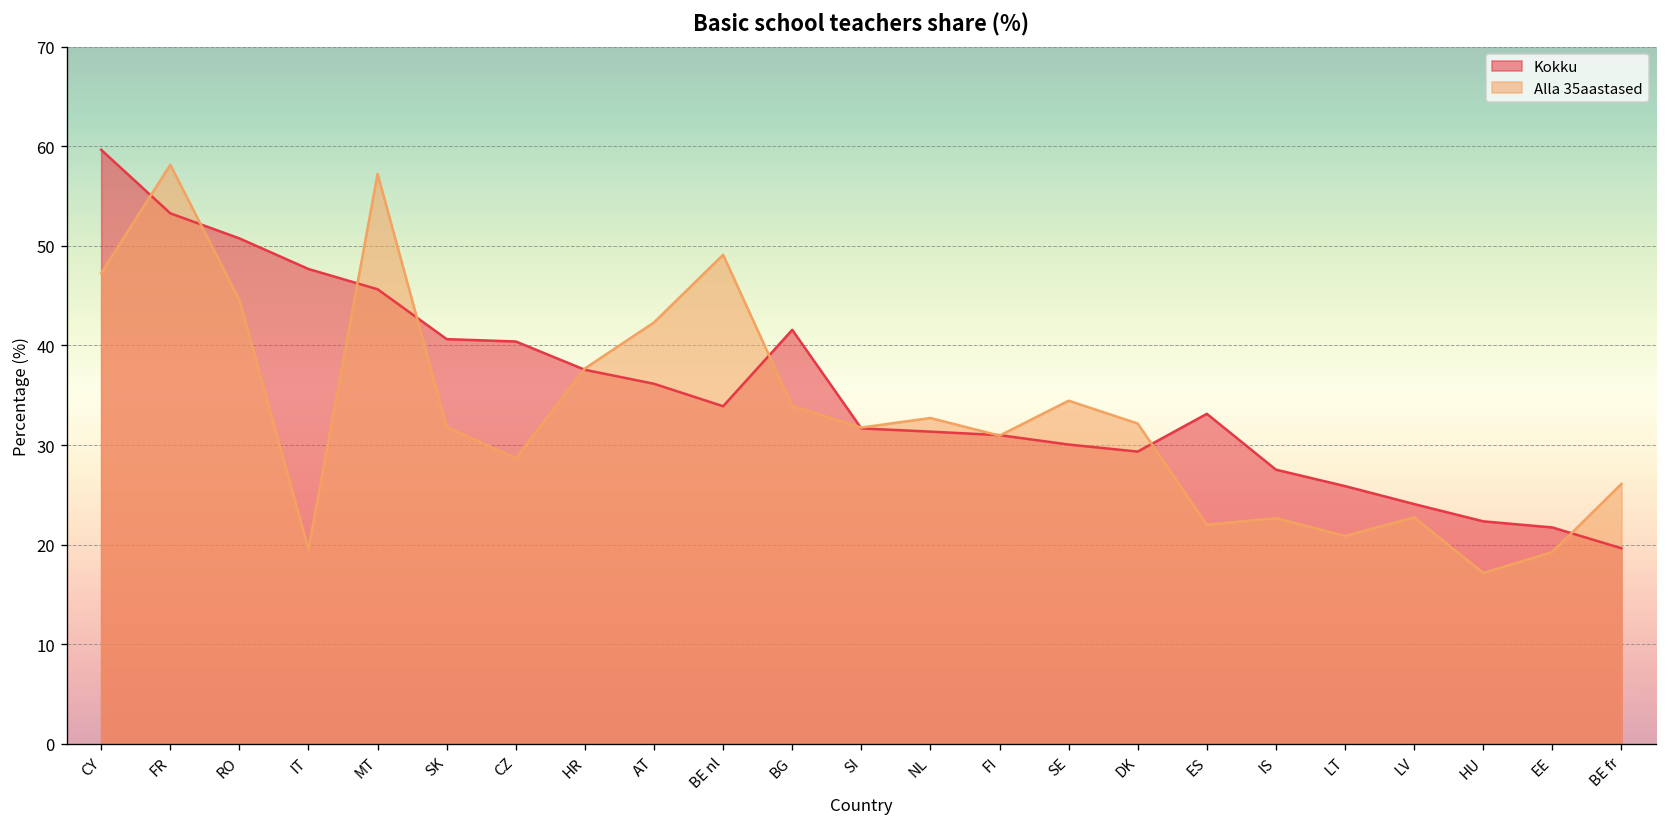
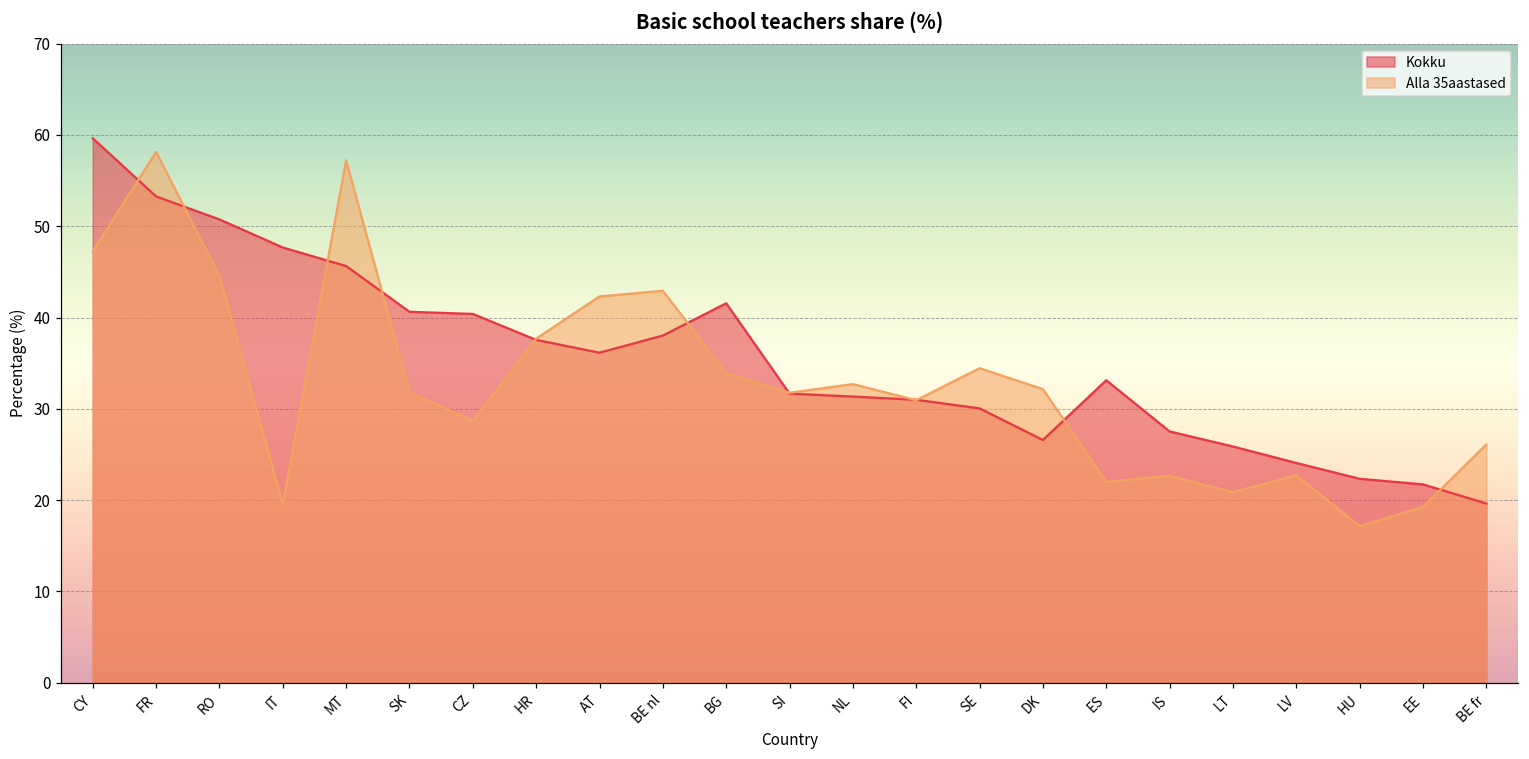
Kokku, BE nl: 34 -> 38
Alla 35aastased, BE nl: 49 -> 43
Kokku, DK: 29 -> 27
